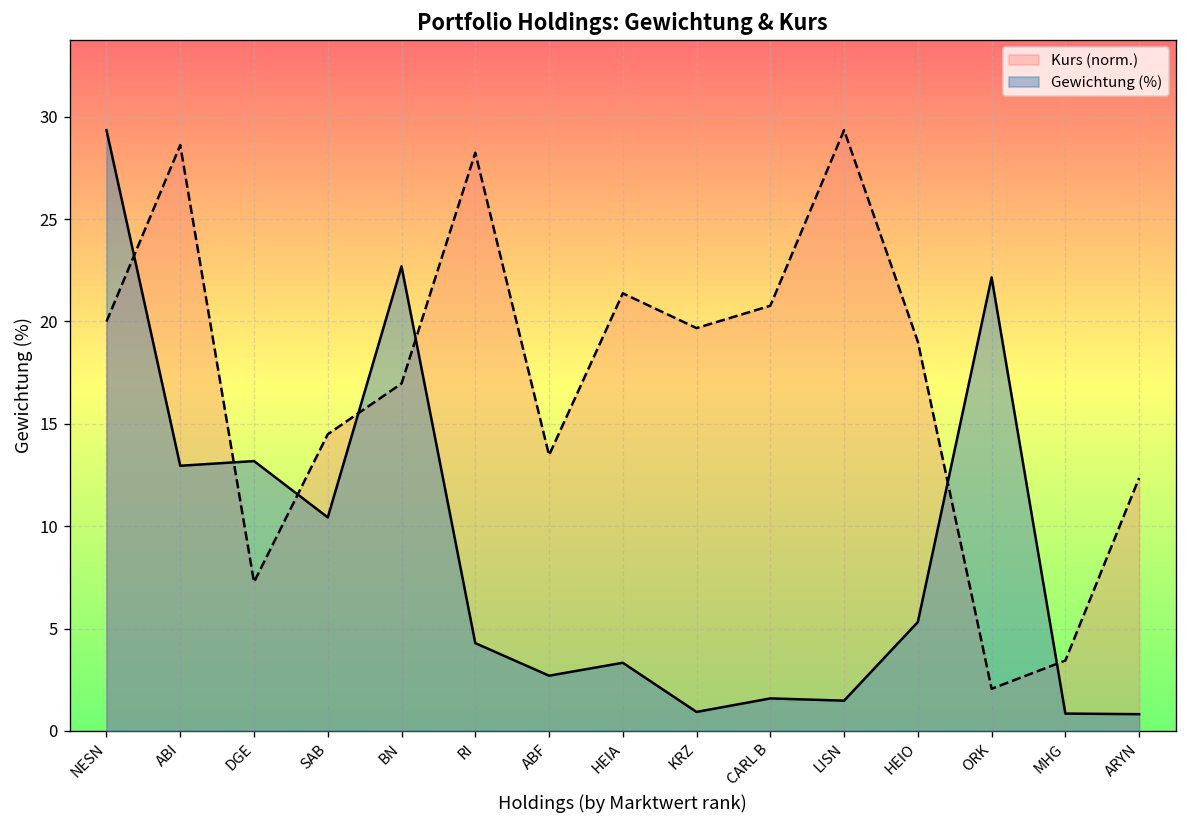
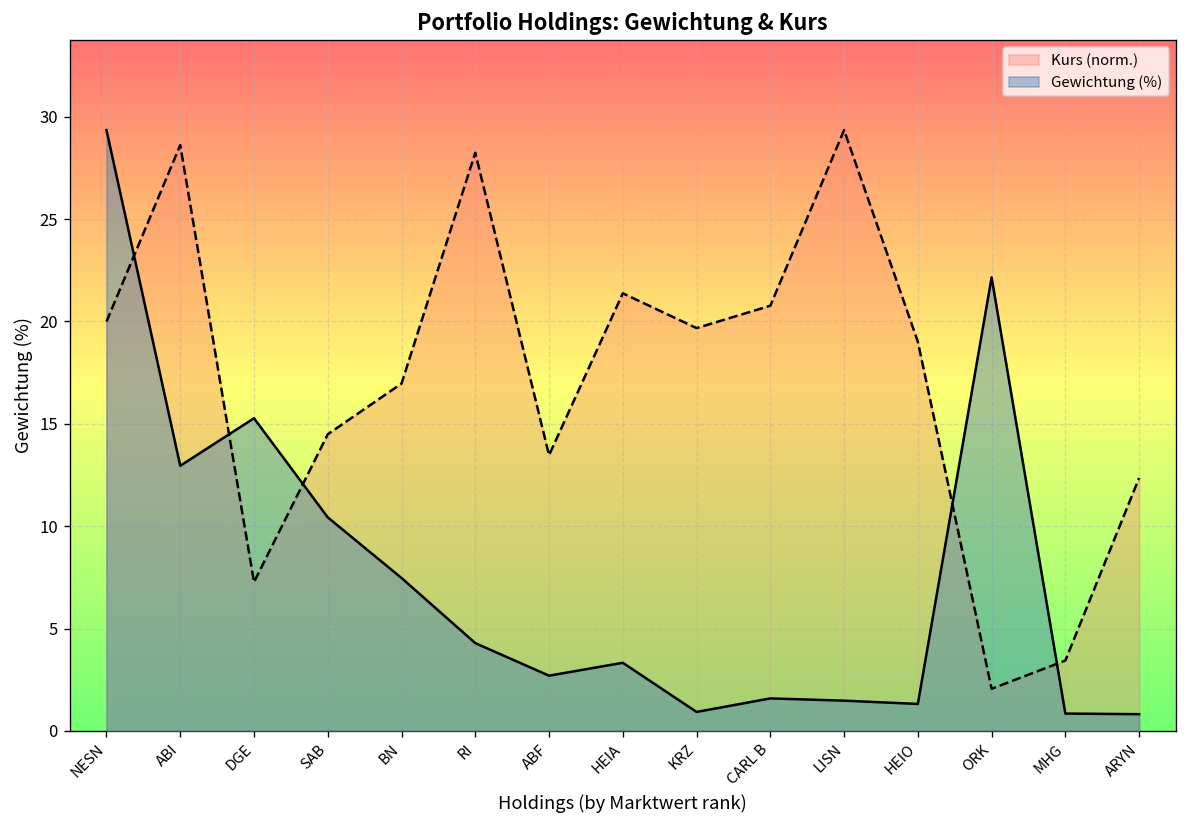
Gewichtung (%), DGE: 13.2 -> 15.3
Gewichtung (%), BN: 22.7 -> 7.5
Gewichtung (%), HEIO: 5.3 -> 1.3
